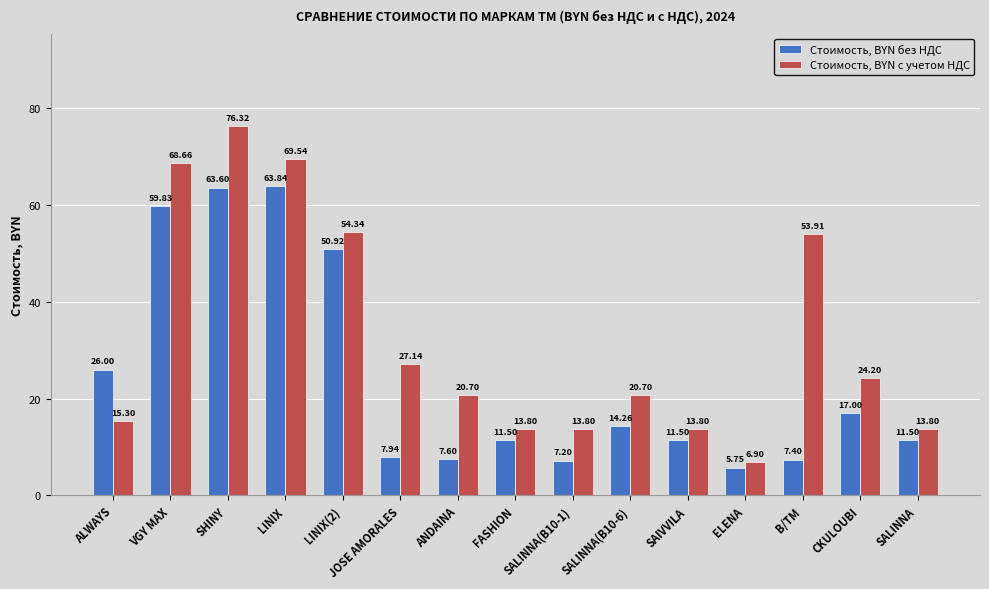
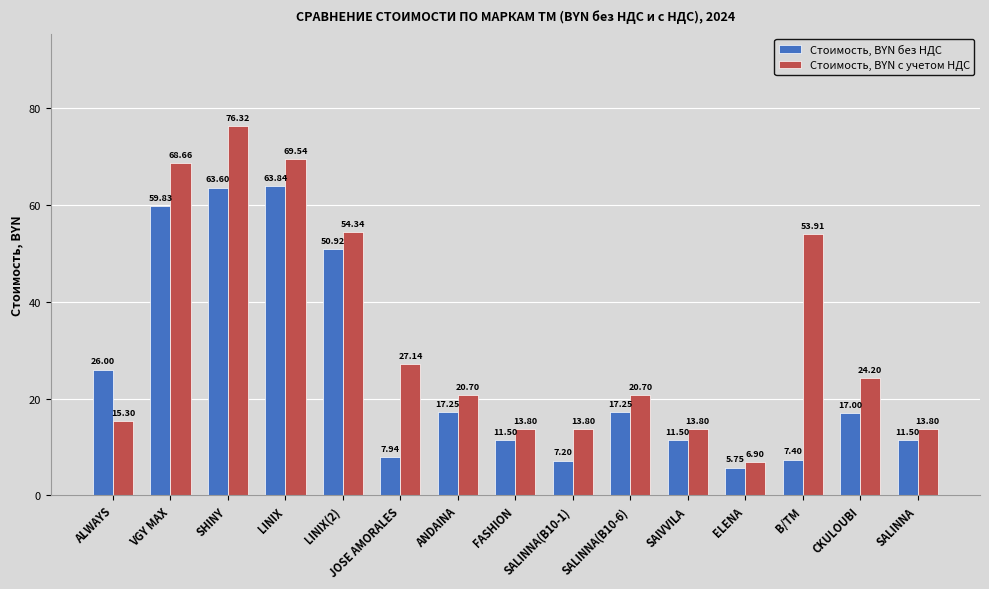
Стоимость, BYN без НДС, ANDAINA: 7.60 -> 17.25
Стоимость, BYN без НДС, SALINNA(B10-6): 14.26 -> 17.25
